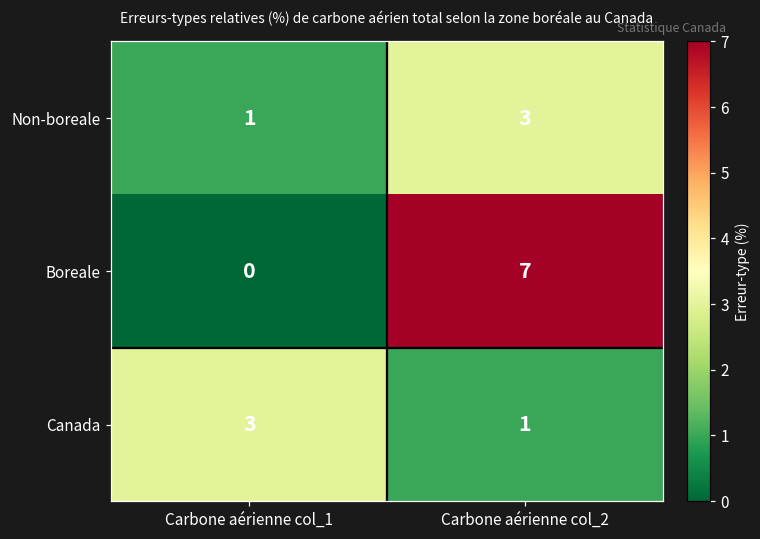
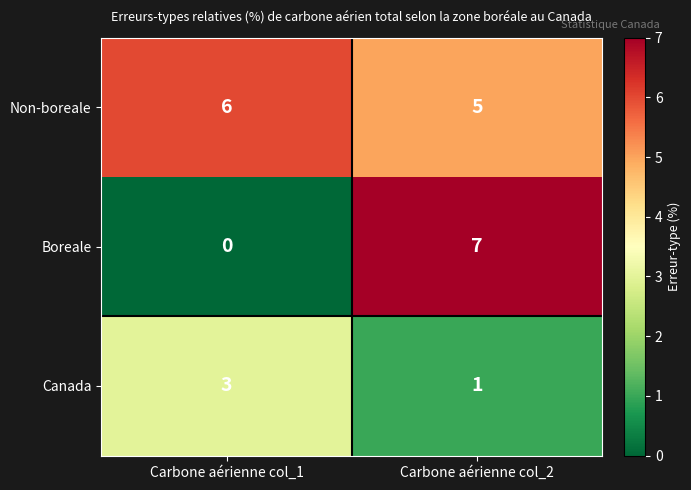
Non-boreale, Carbone aérienne col_1: 1 -> 6
Non-boreale, Carbone aérienne col_2: 3 -> 5
